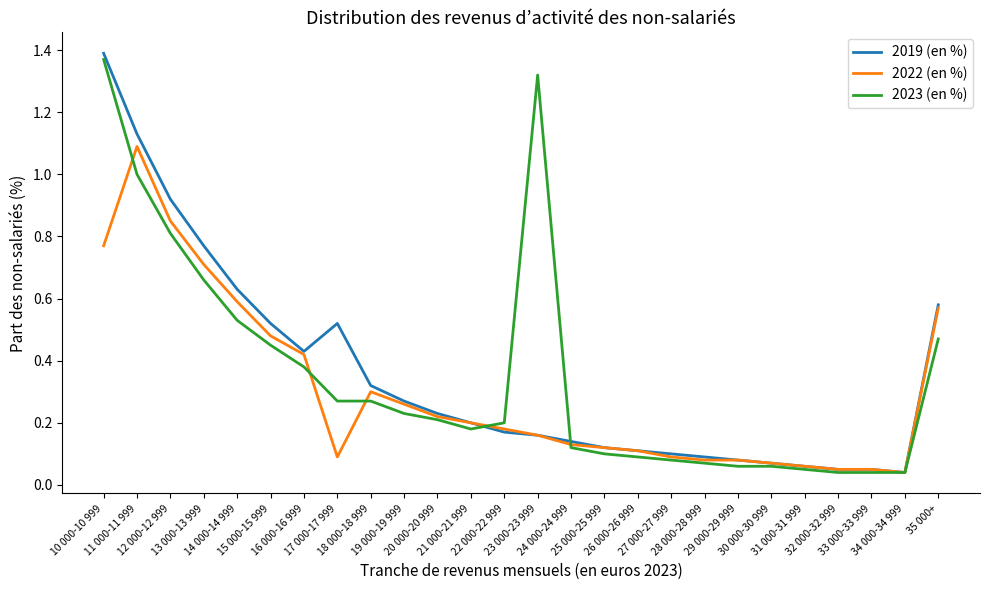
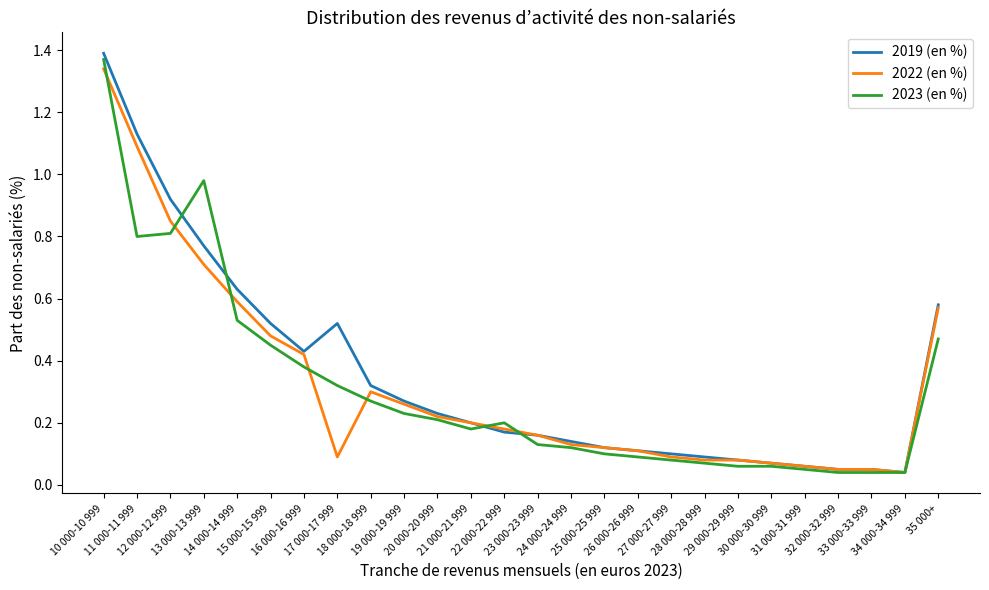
2022 (en %), 10 000-10 999: 0.77 -> 1.34
2023 (en %), 11 000-11 999: 1.0 -> 0.8
2023 (en %), 13 000-13 999: 0.66 -> 0.98
2023 (en %), 17 000-17 999: 0.27 -> 0.32
2023 (en %), 23 000-23 999: 1.32 -> 0.13
